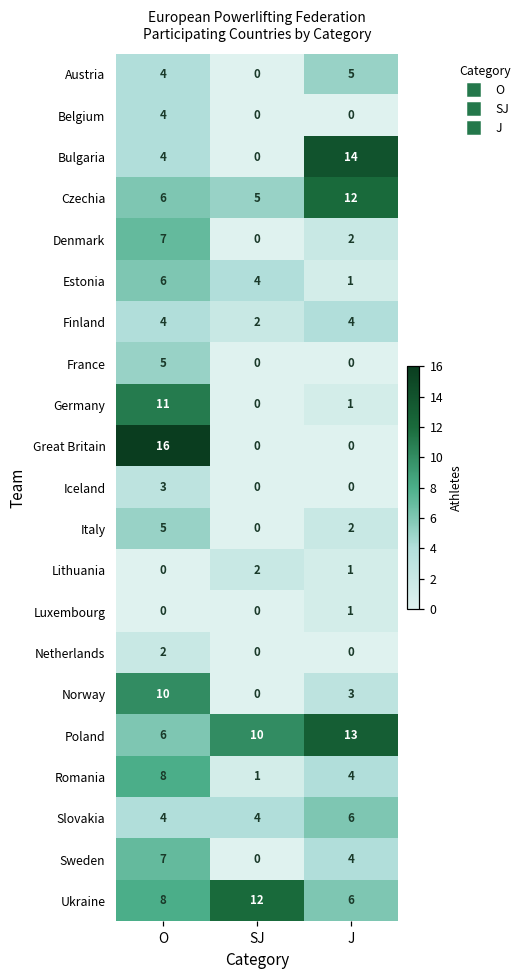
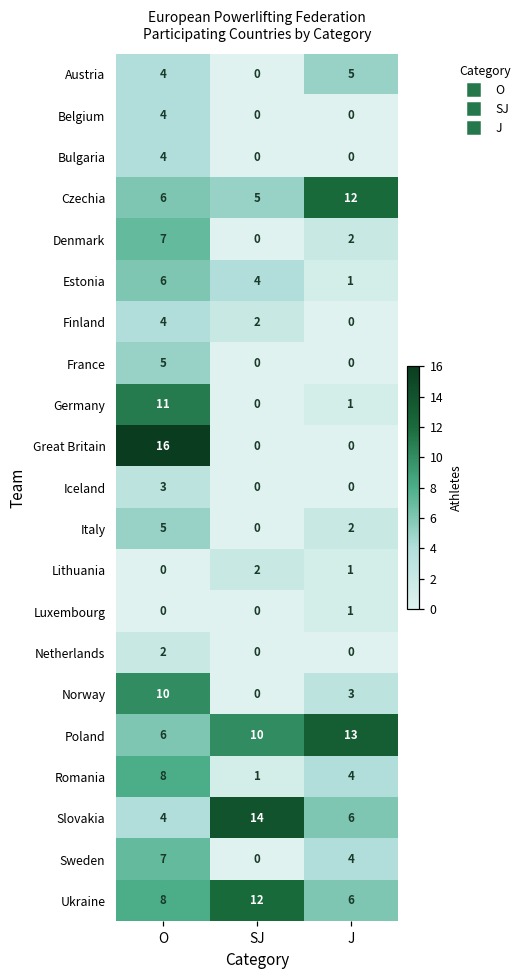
Bulgaria, J: 14 -> 0
Finland, J: 4 -> 0
Slovakia, SJ: 4 -> 14
